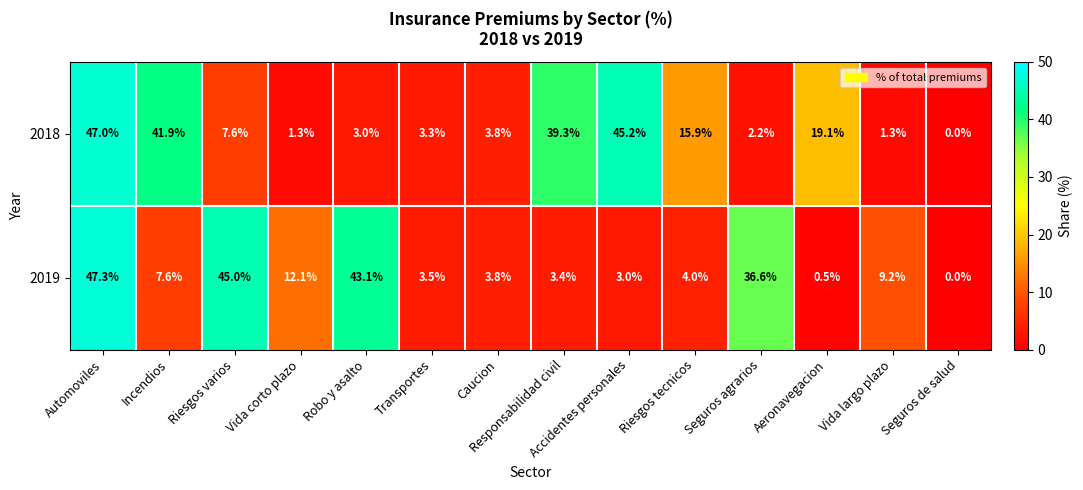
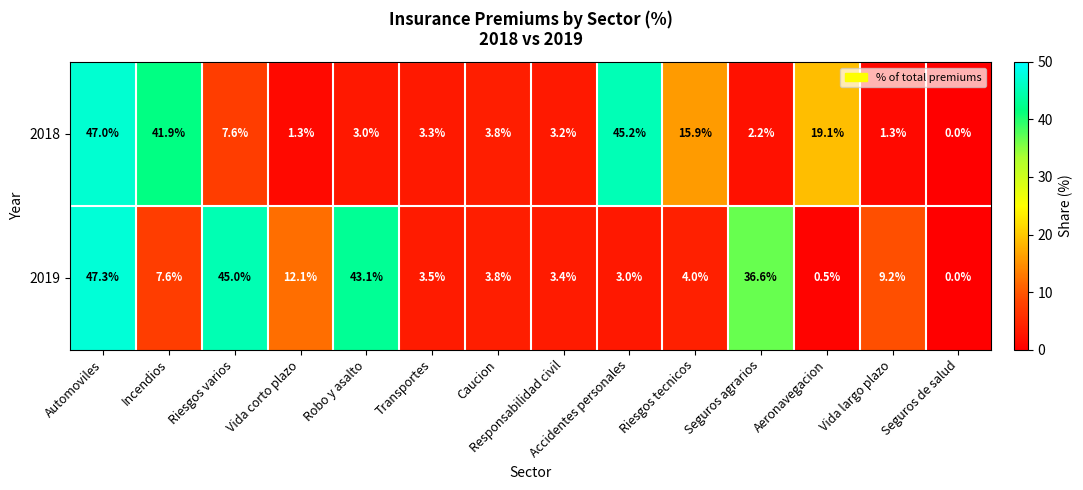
2018, Responsabilidad civil: 39.3% -> 3.2%
